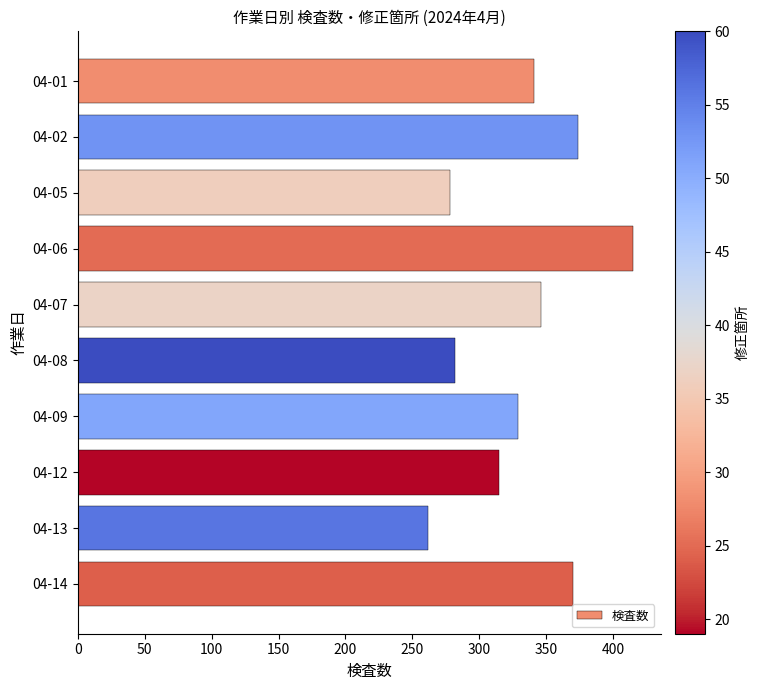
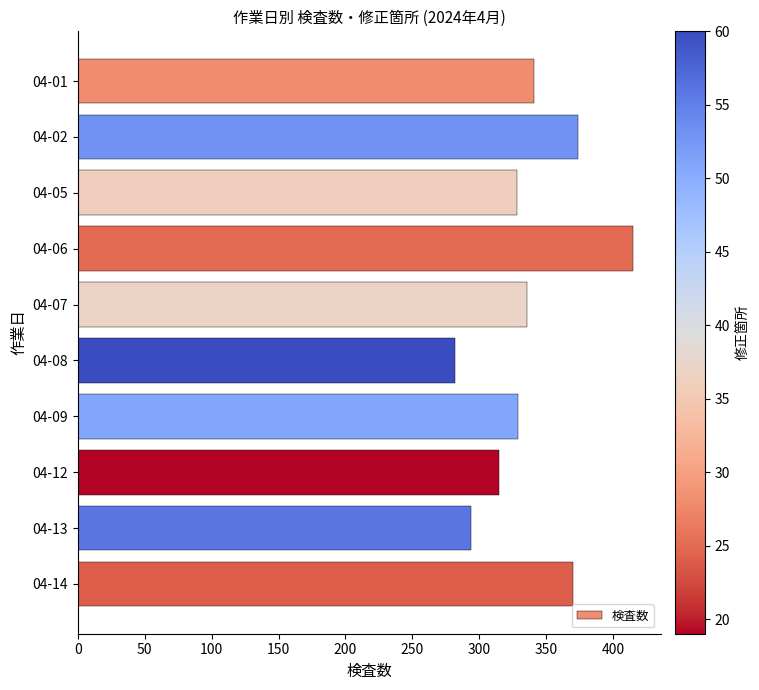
04-05: 278 -> 328
04-07: 346 -> 336
04-13: 262 -> 294
